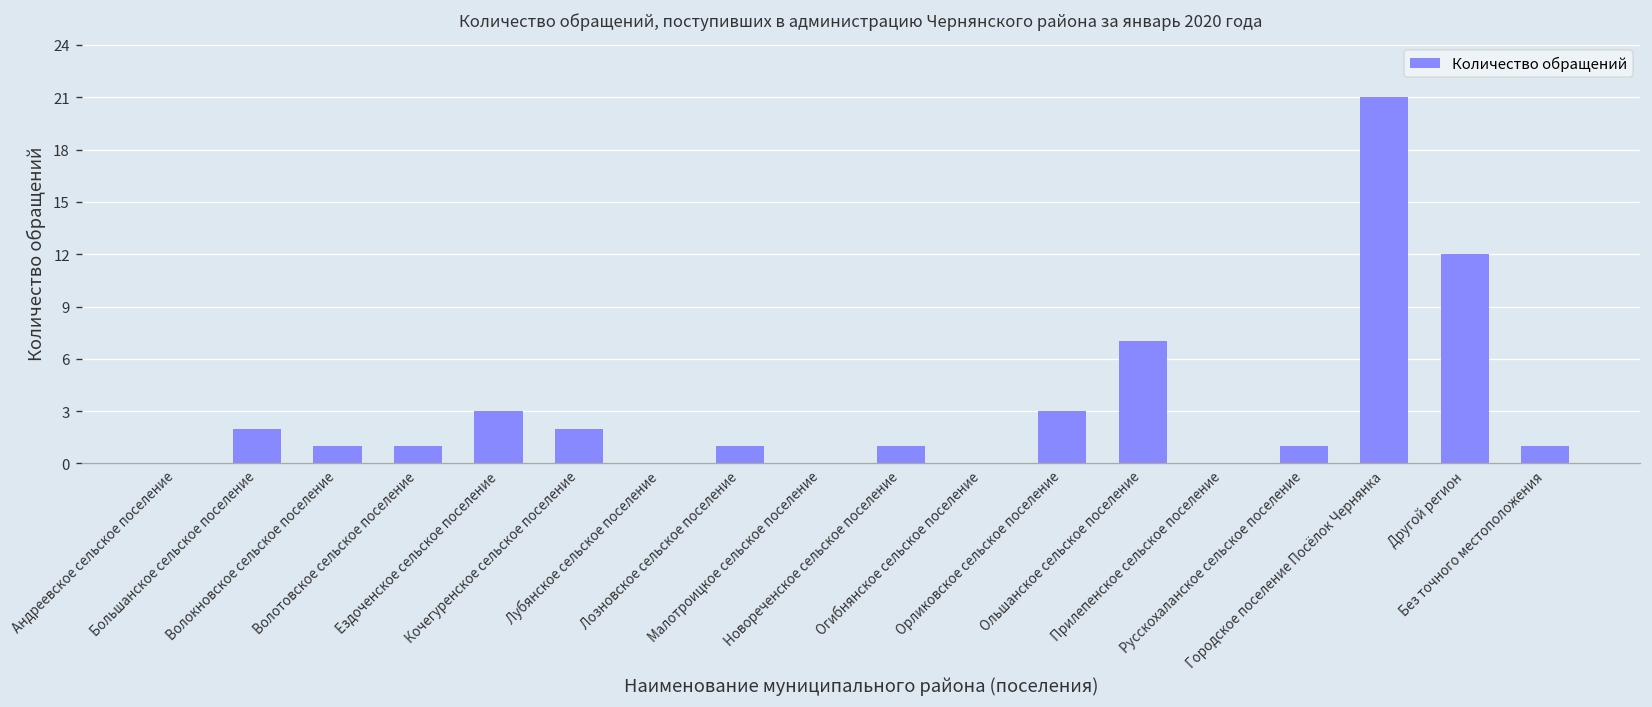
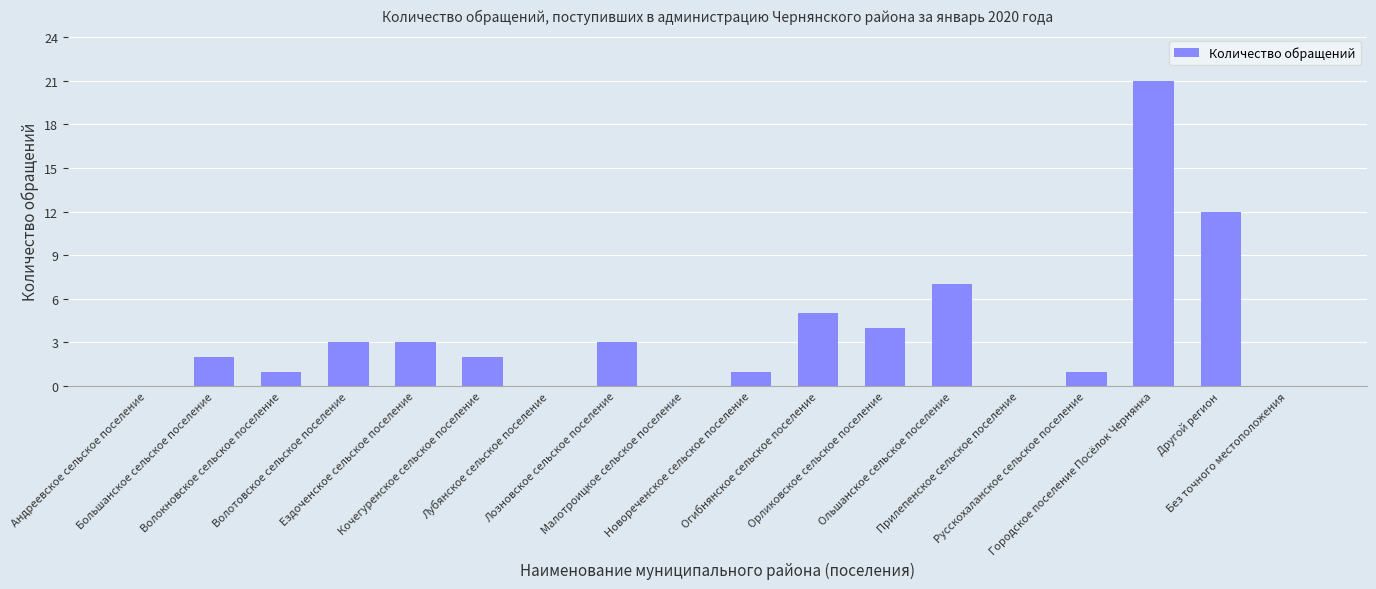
Волотовское сельское поселение: 1 -> 3
Лозновское сельское поселение: 1 -> 3
Огибнянское сельское поселение: 0 -> 5
Орликовское сельское поселение: 3 -> 4
Без точного местоположения: 1 -> 0
